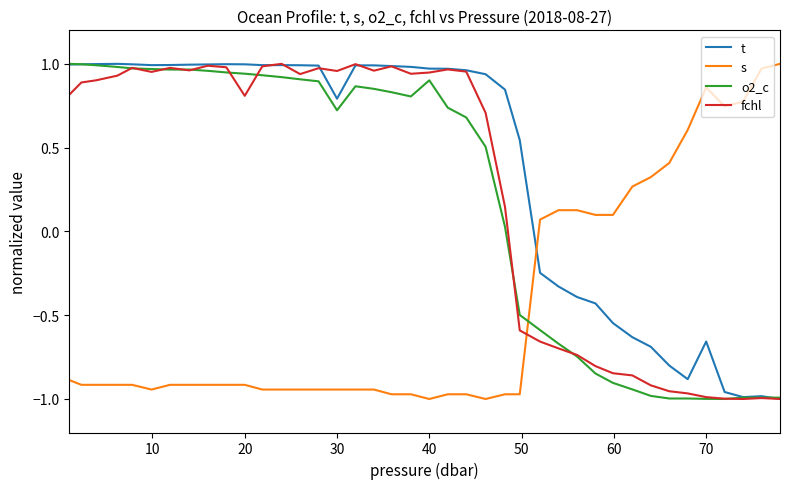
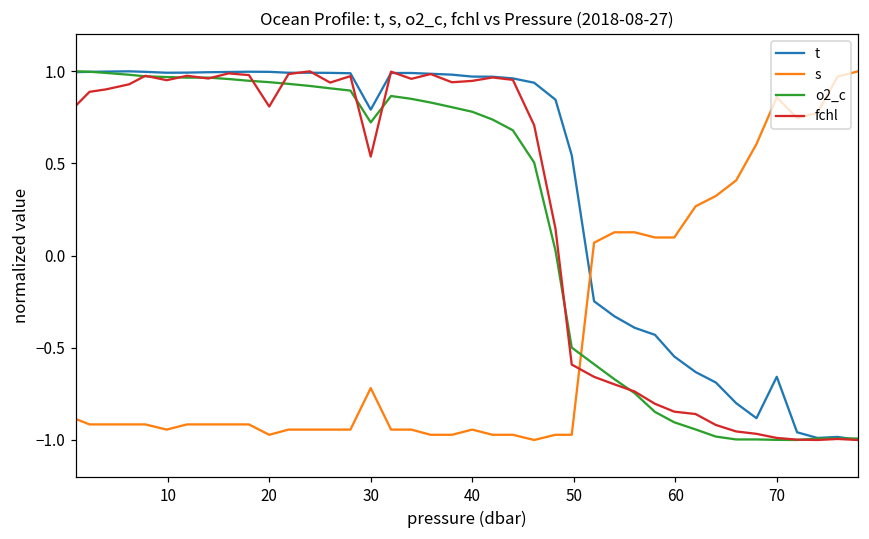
s, 20: -0.92 -> -0.97
s, 30: -0.94 -> -0.72
fchl, 30: 0.96 -> 0.54
s, 40: -1.00 -> -0.94
o2_c, 40: 0.90 -> 0.78
